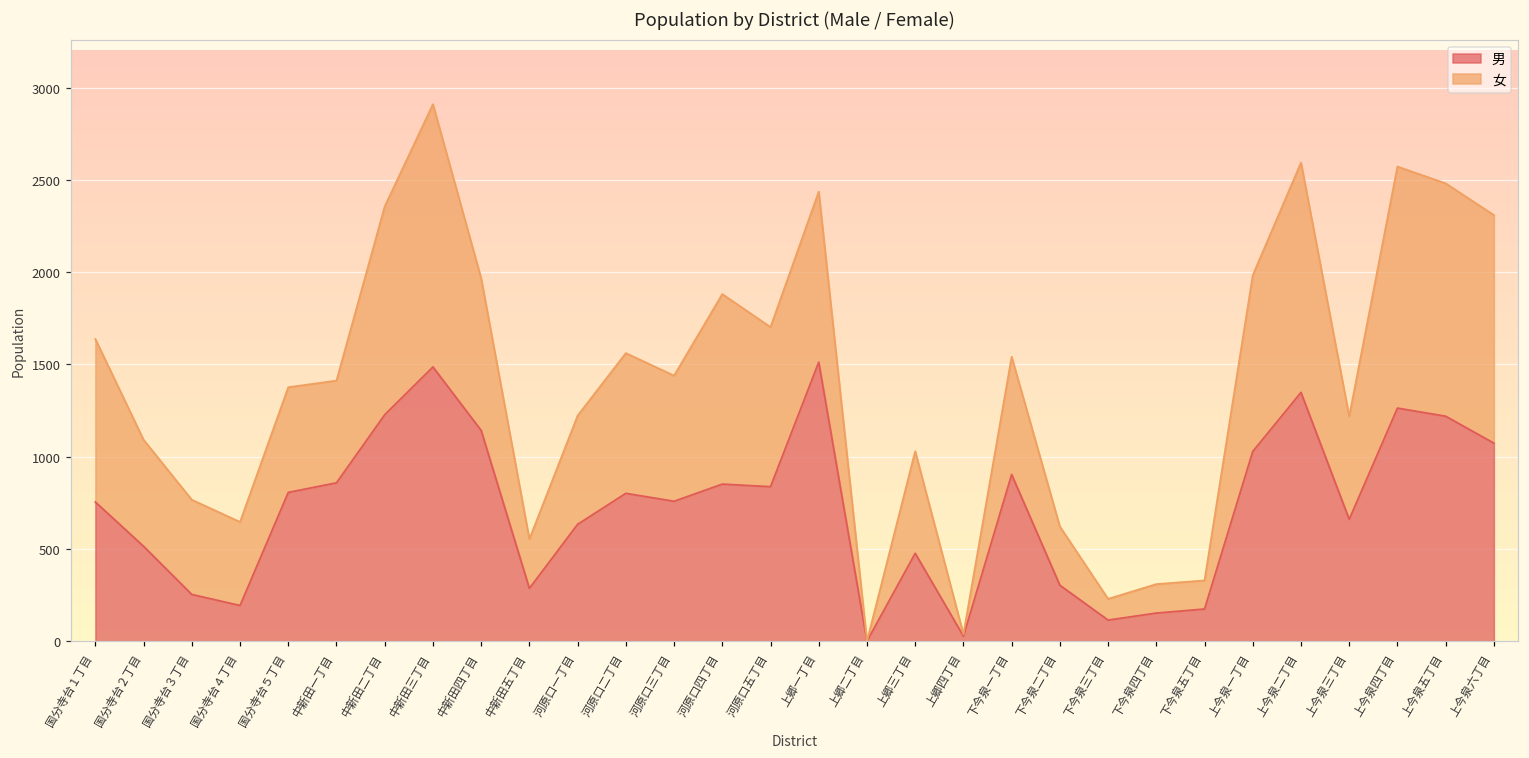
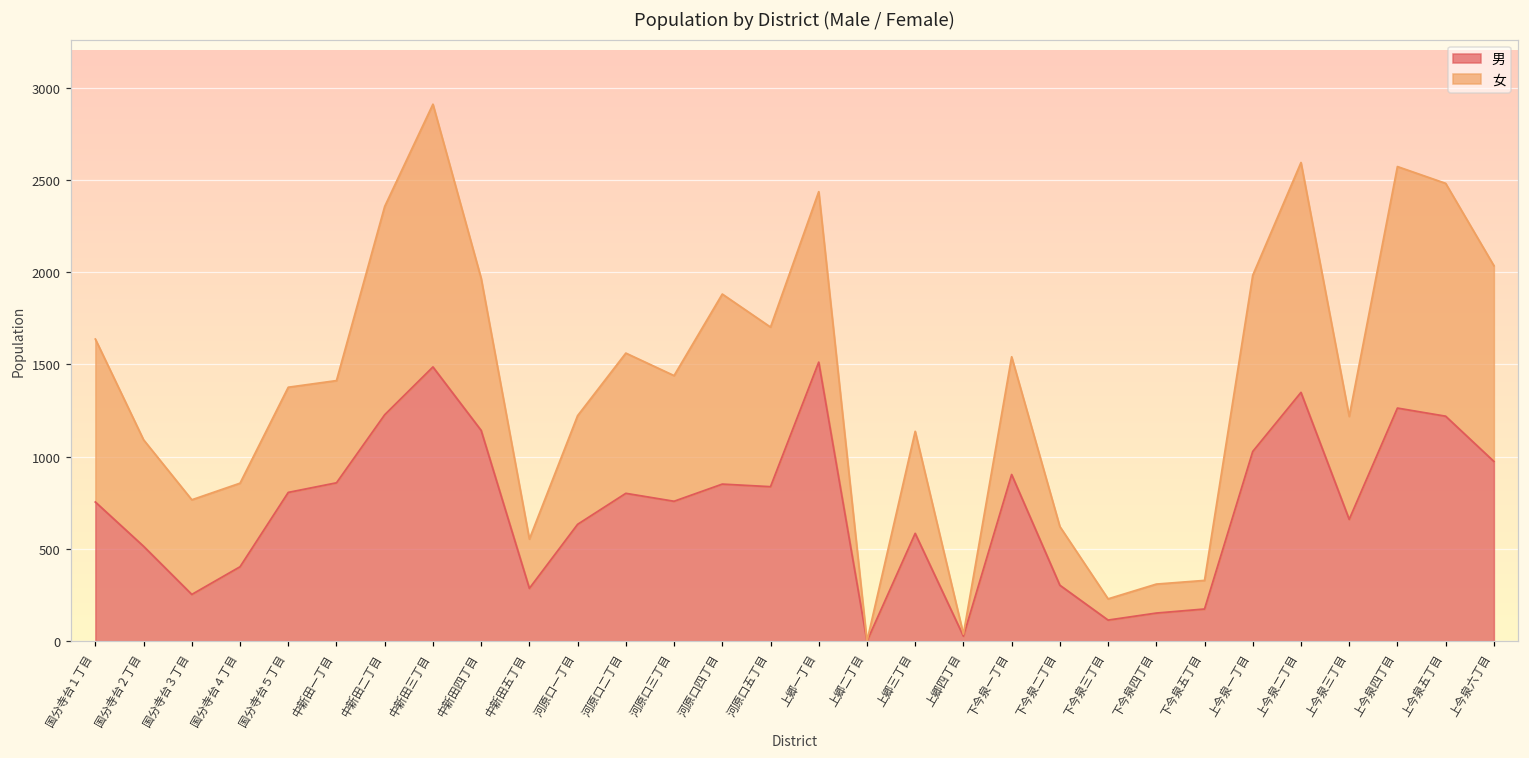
男, 国分寺台４丁目: 190 -> 400
男, 上郷三丁目: 480 -> 580
男, 上今泉六丁目: 1070 -> 970
女, 上今泉六丁目: 1240 -> 1060
